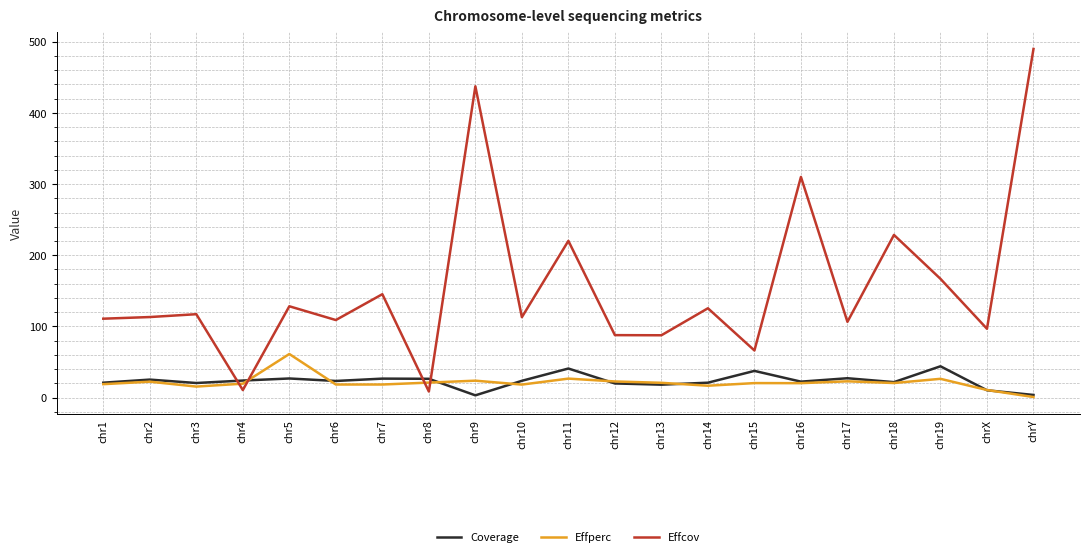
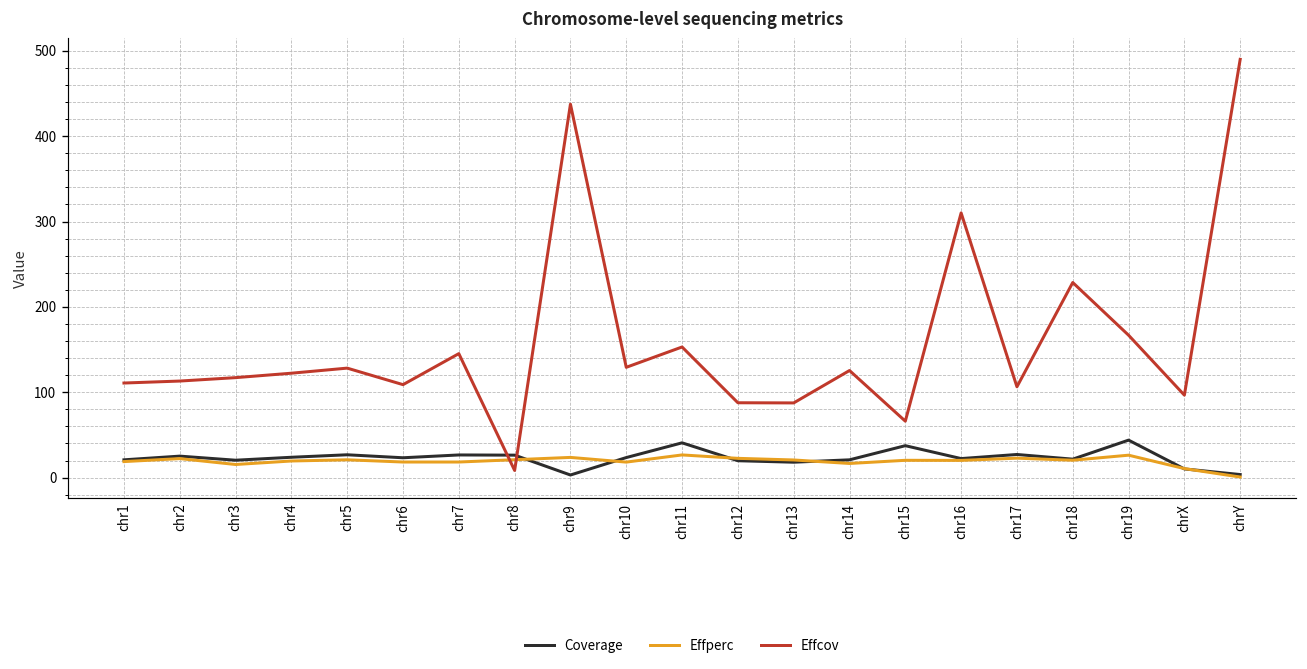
Effcov, chr4: 10 -> 120
Effperc, chr5: 60 -> 20
Effcov, chr10: 110 -> 130
Effcov, chr11: 220 -> 150
